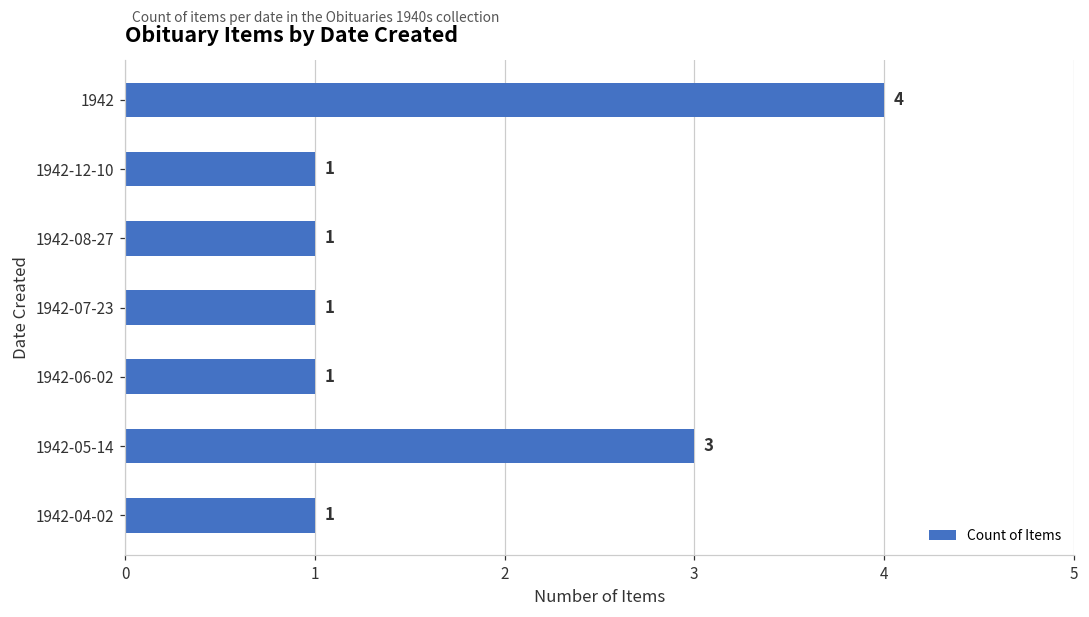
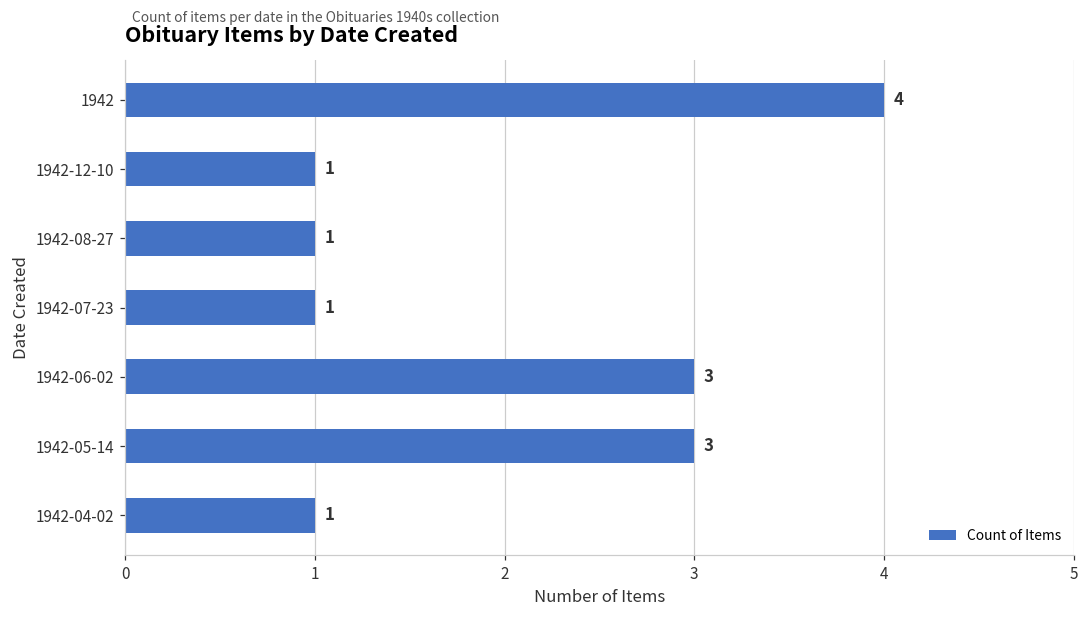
1942-06-02: 1 -> 3
